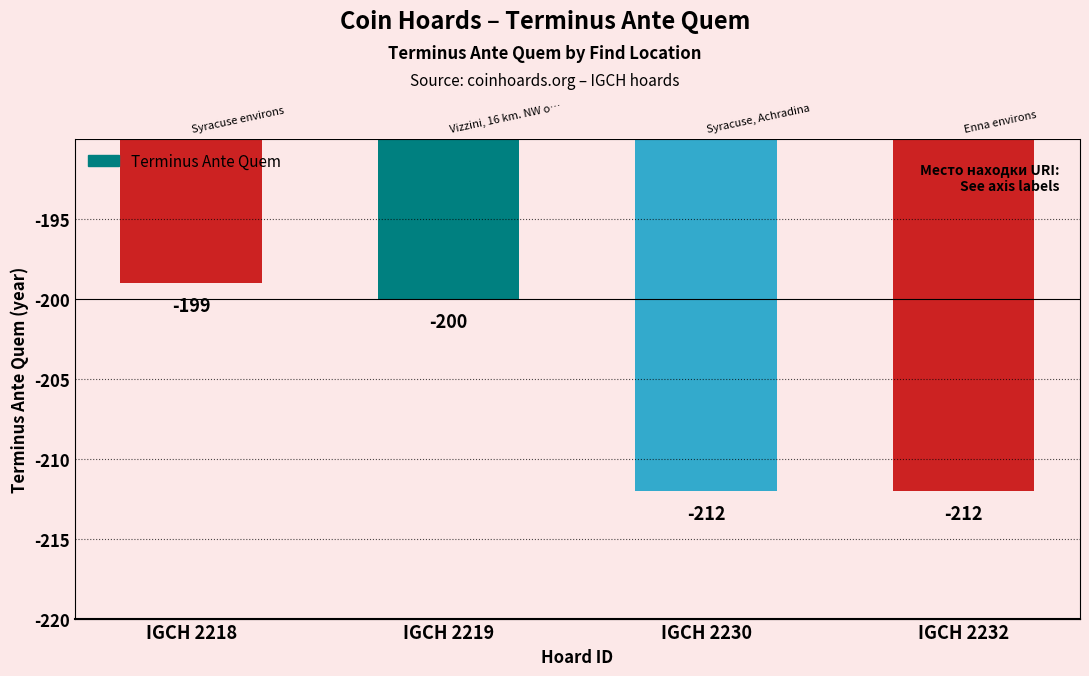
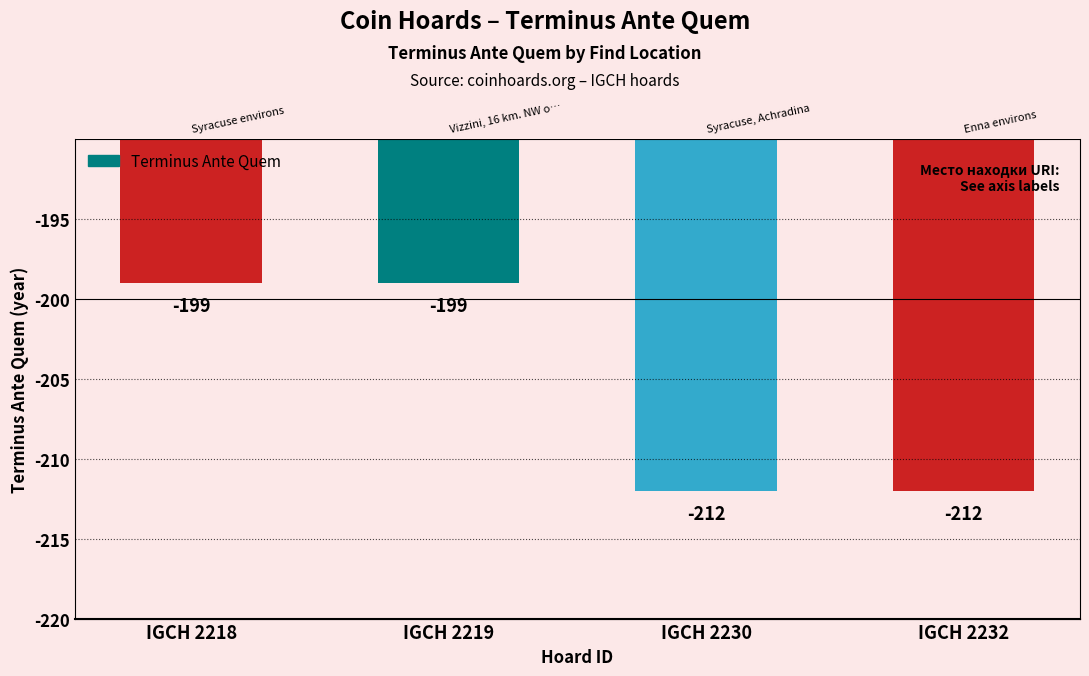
IGCH 2219: -200 -> -199
